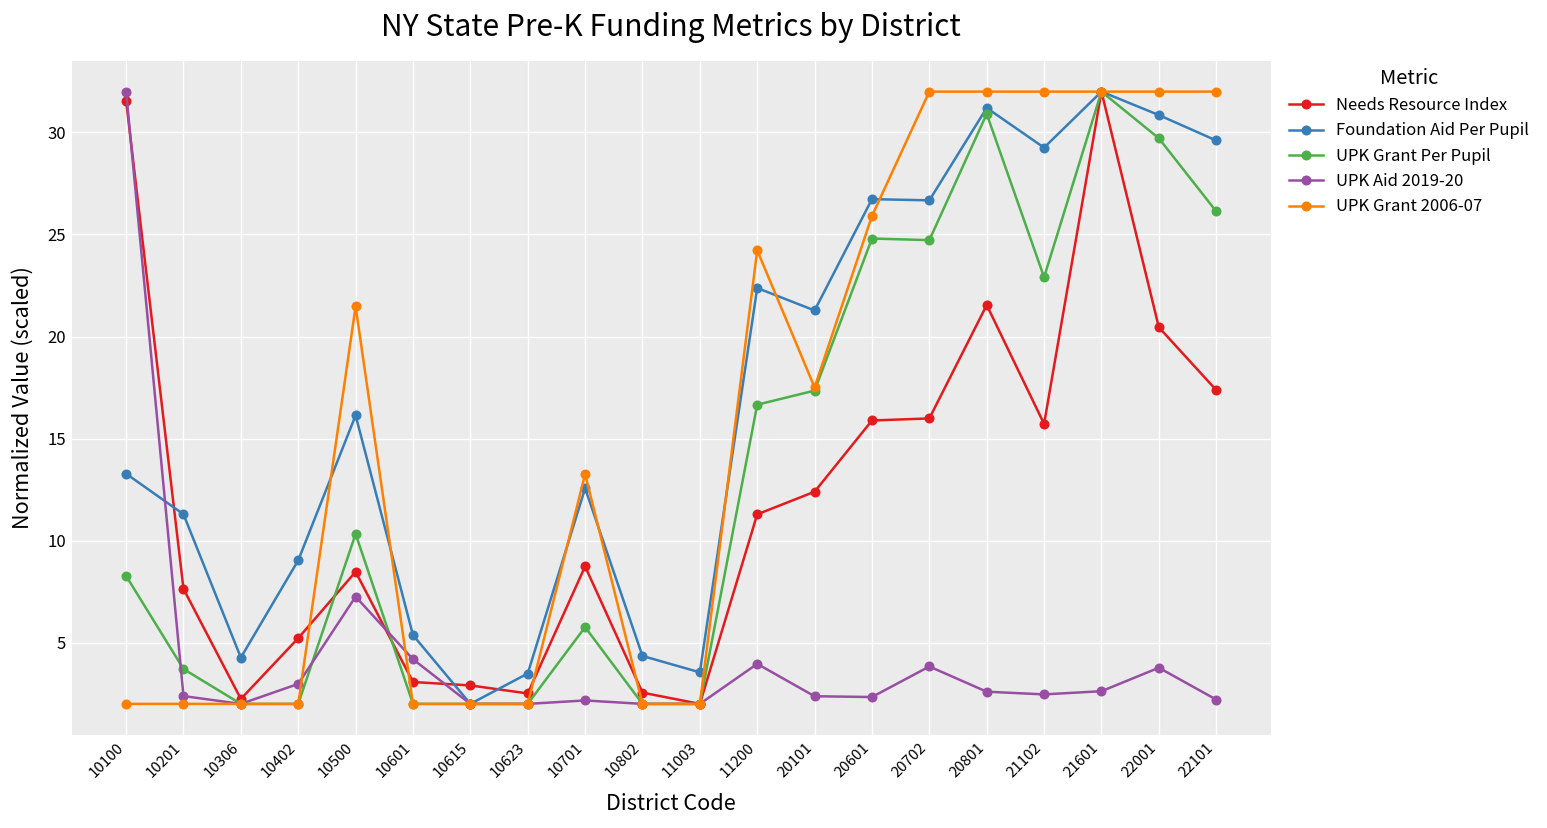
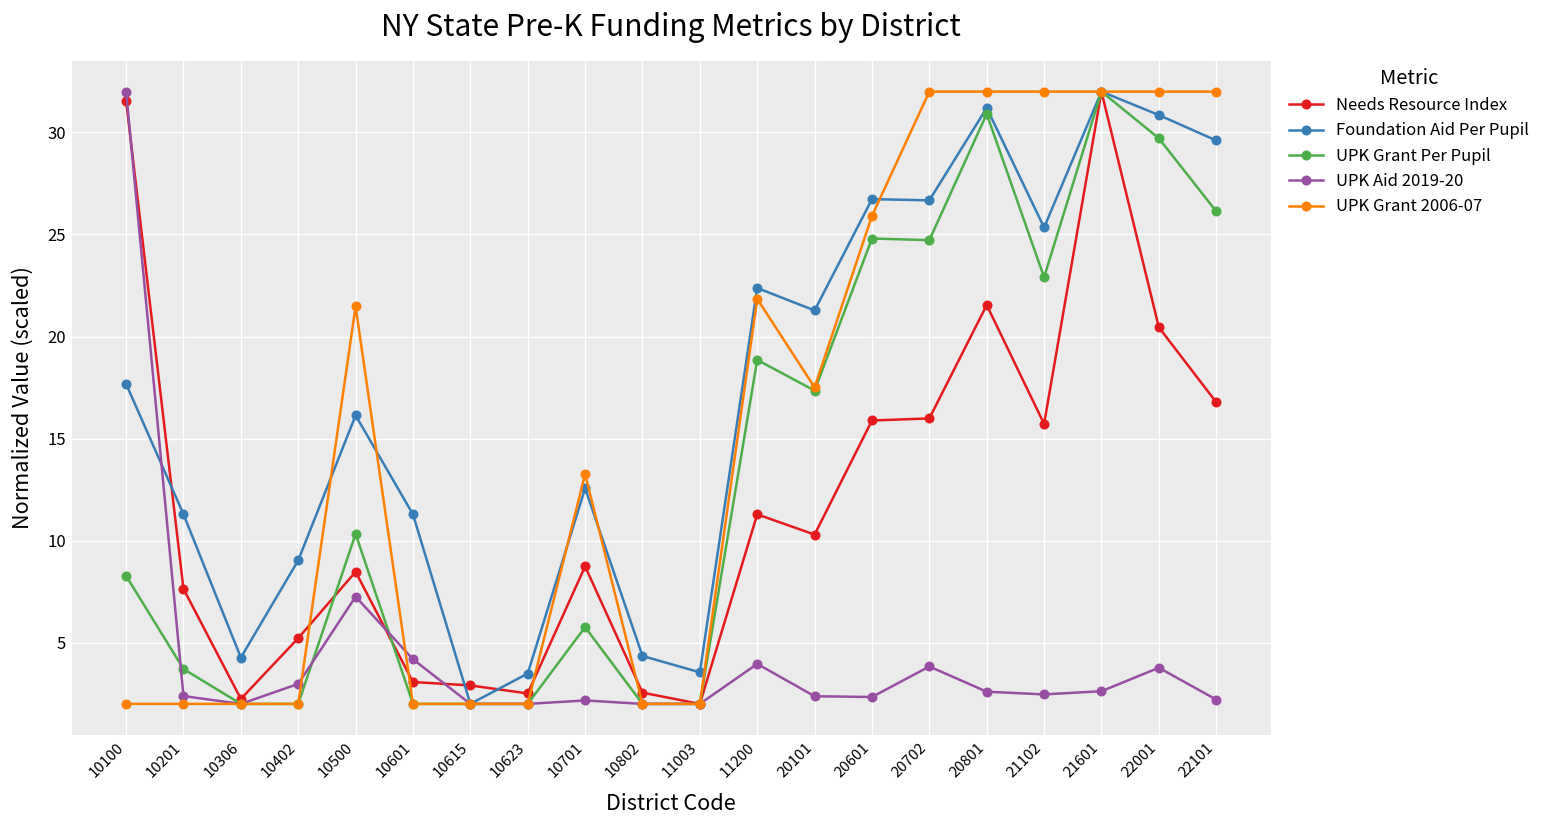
Foundation Aid Per Pupil, 10100: 13.3 -> 17.7
Foundation Aid Per Pupil, 10601: 5.4 -> 11.3
UPK Grant Per Pupil, 11200: 16.7 -> 18.9
UPK Grant 2006-07, 11200: 24.2 -> 21.8
Needs Resource Index, 20101: 12.4 -> 10.3
Foundation Aid Per Pupil, 21102: 29.3 -> 25.3
Needs Resource Index, 22101: 17.4 -> 16.8
